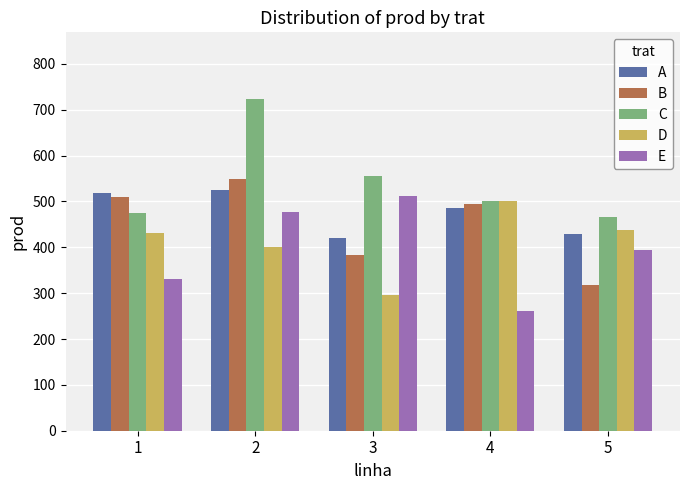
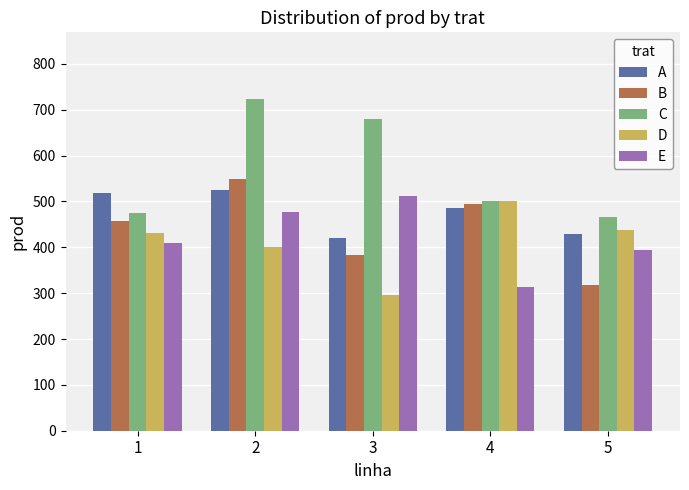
B, 1: 510 -> 460
E, 1: 330 -> 410
C, 3: 560 -> 680
E, 4: 260 -> 310
